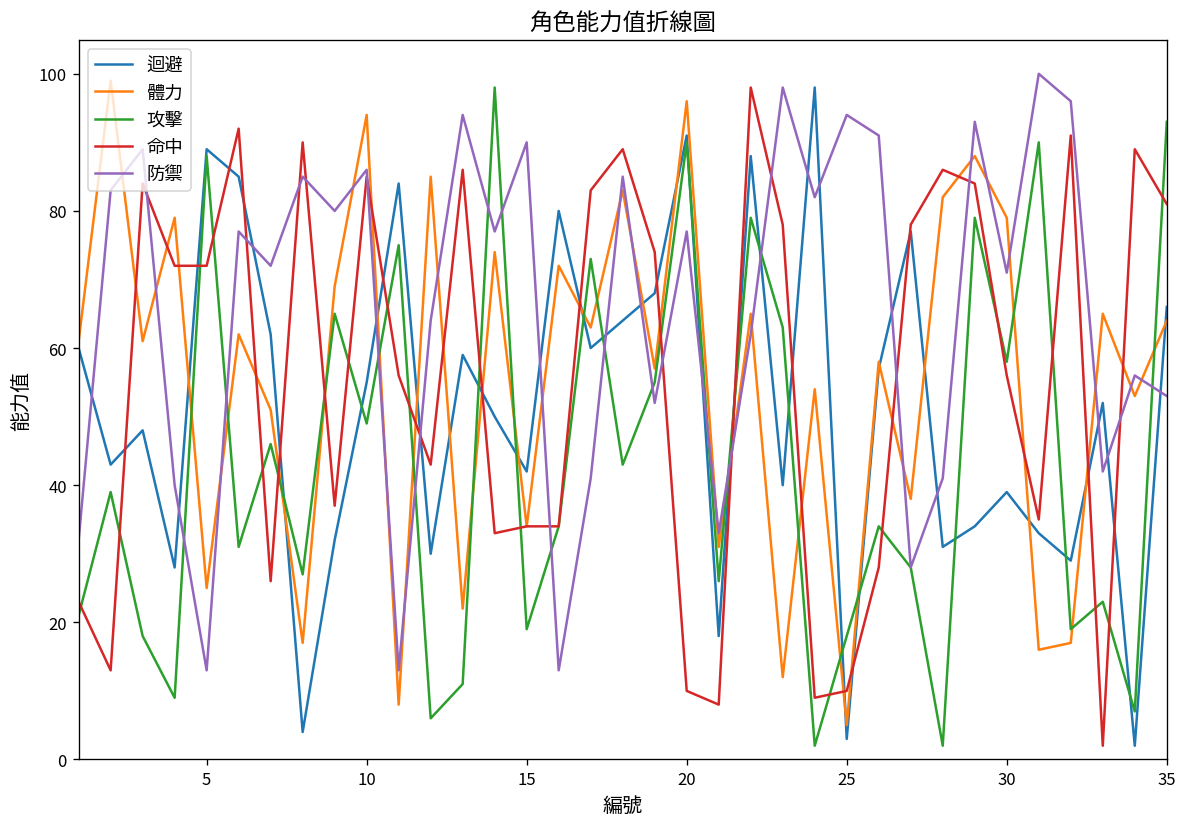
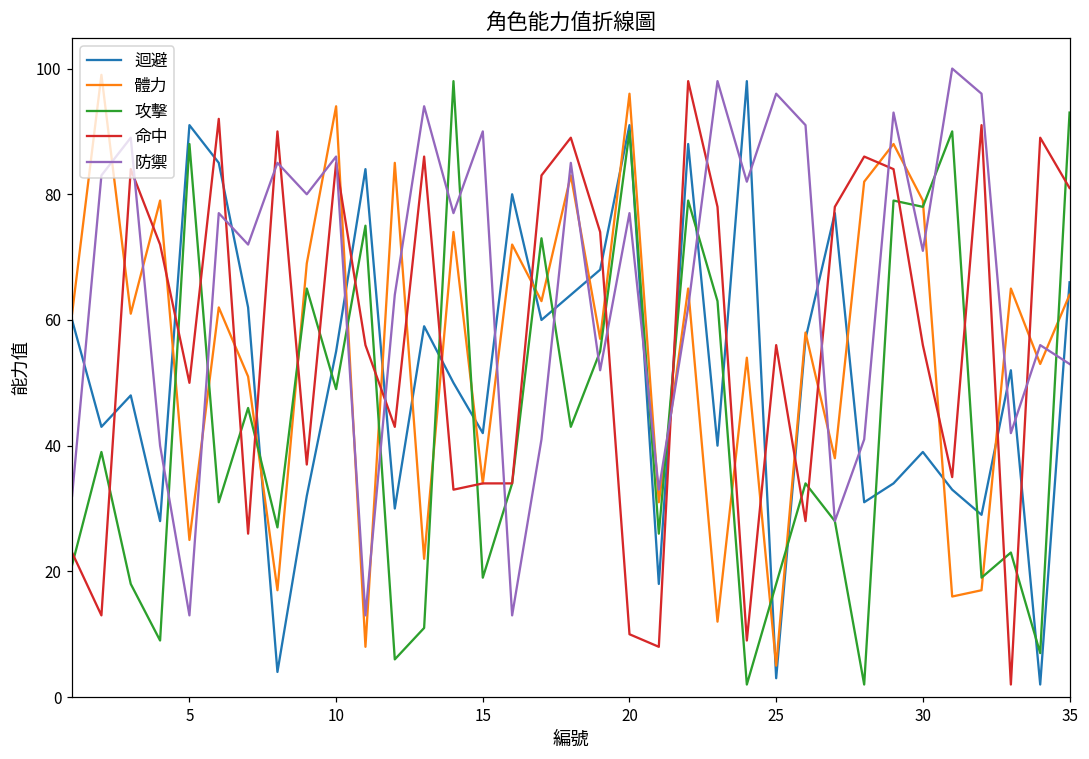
迴避, 5: 89 -> 91
命中, 5: 72 -> 50
命中, 25: 10 -> 56
防禦, 25: 94 -> 96
攻擊, 30: 58 -> 78
